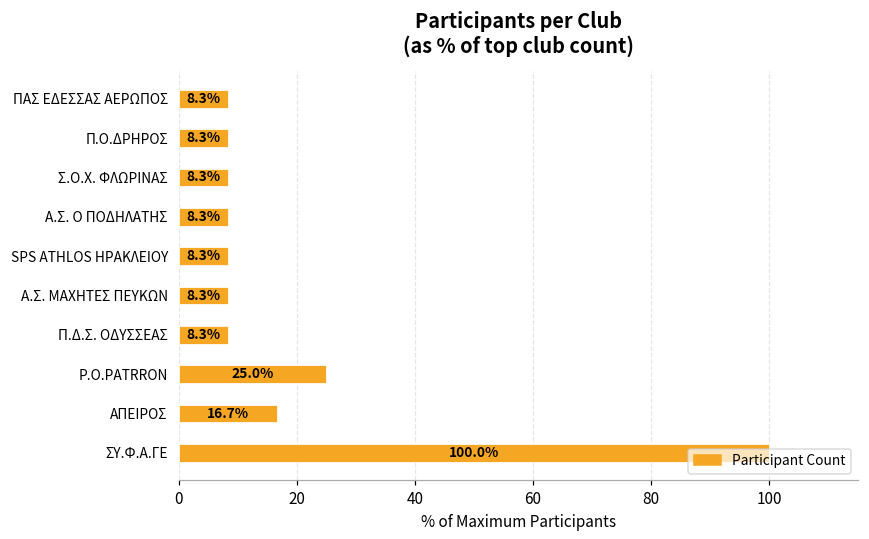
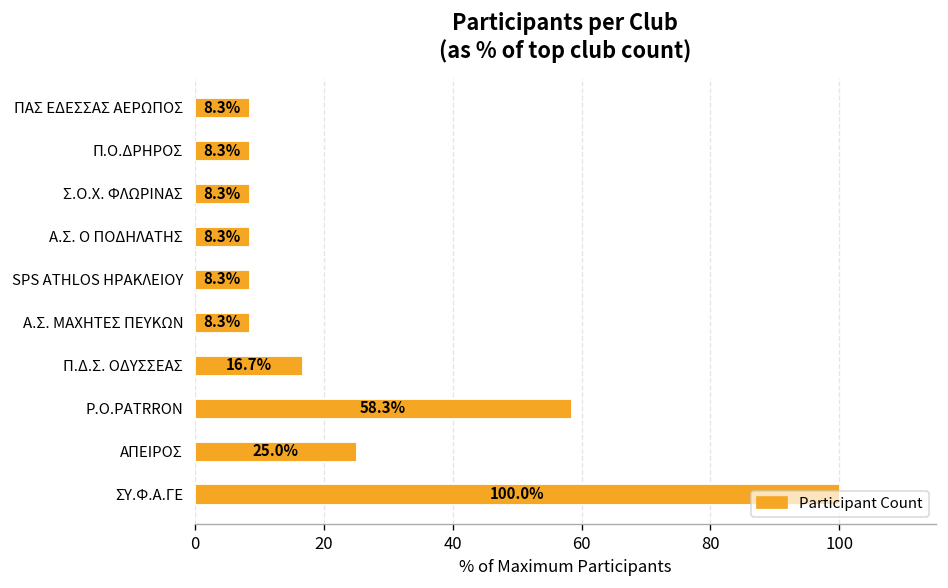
Π.Δ.Σ. ΟΔΥΣΣΕΑΣ: 8.3% -> 16.7%
P.O.PATRRON: 25.0% -> 58.3%
ΑΠΕΙΡΟΣ: 16.7% -> 25.0%
